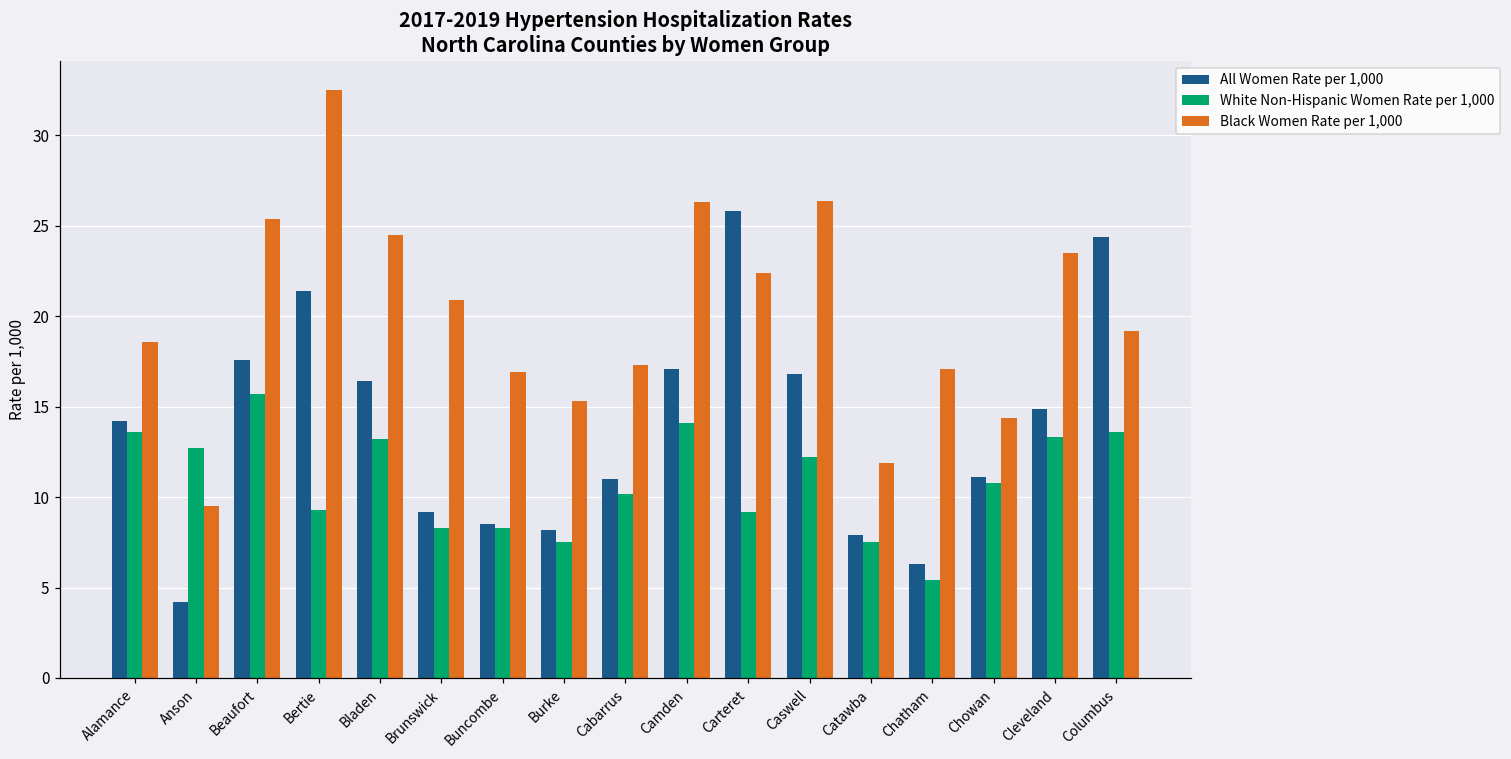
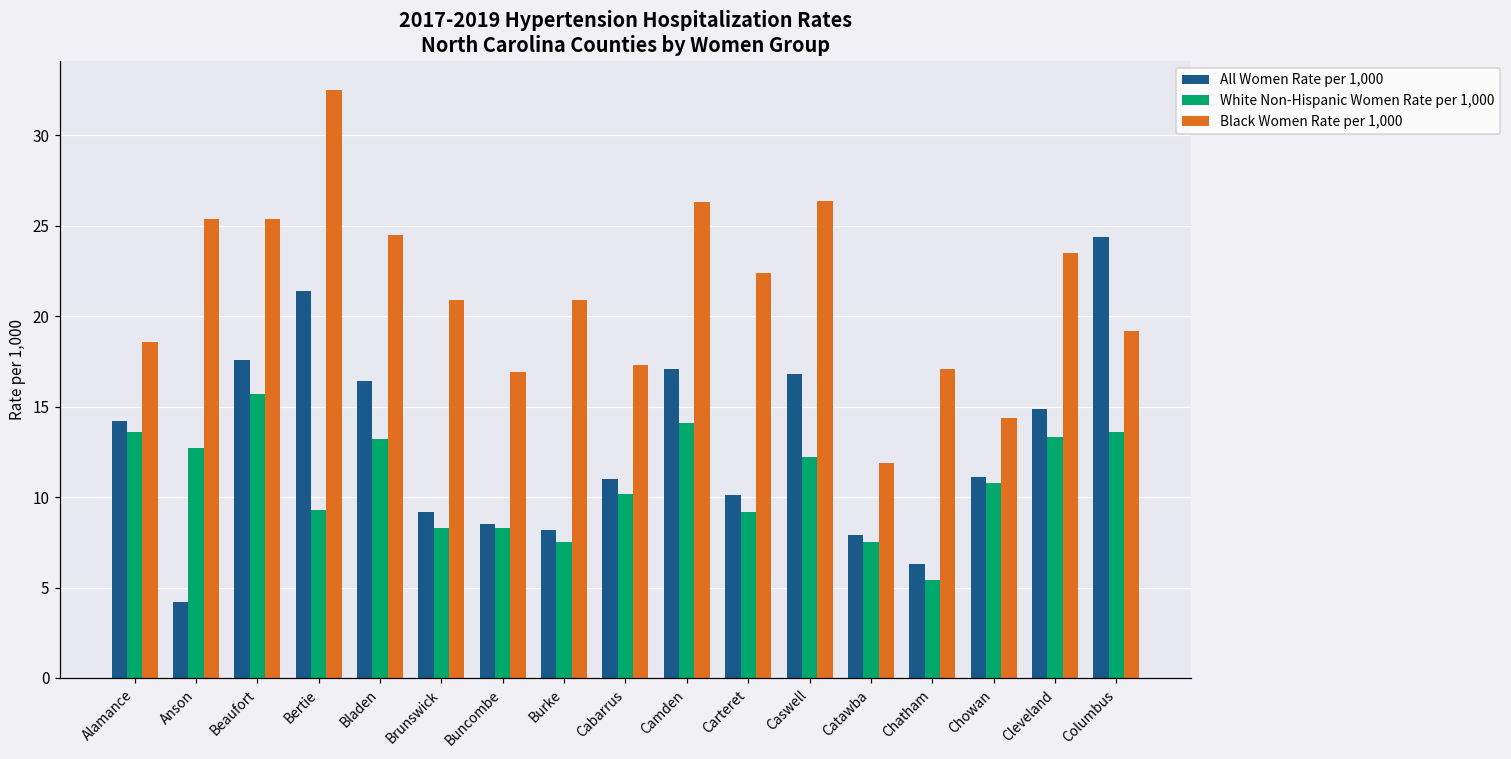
Black Women Rate per 1,000, Anson: 9.5 -> 25.4
Black Women Rate per 1,000, Burke: 15.3 -> 20.9
All Women Rate per 1,000, Carteret: 25.8 -> 10.1
